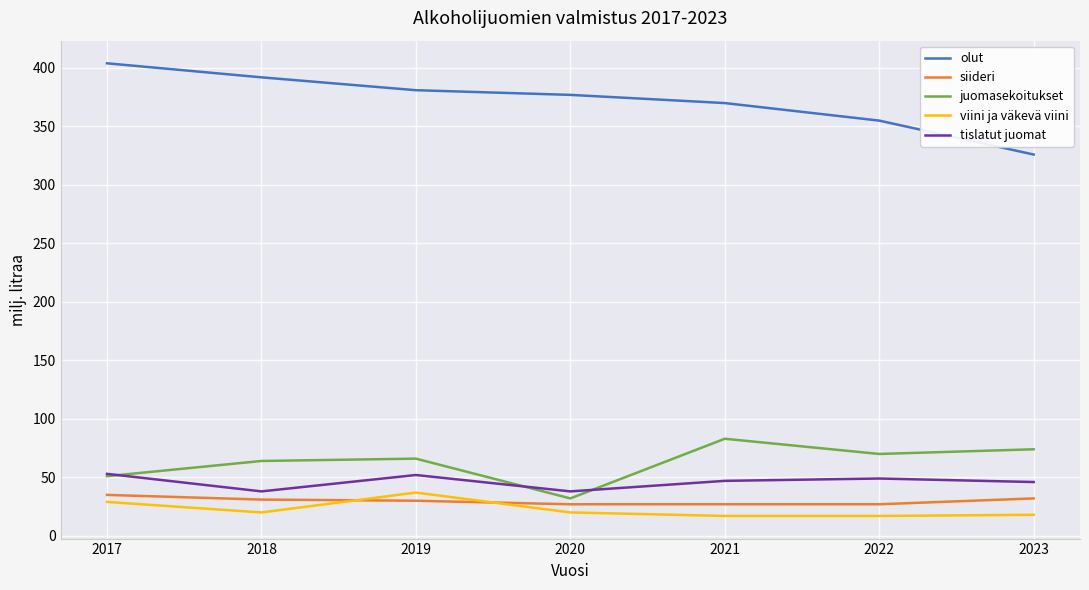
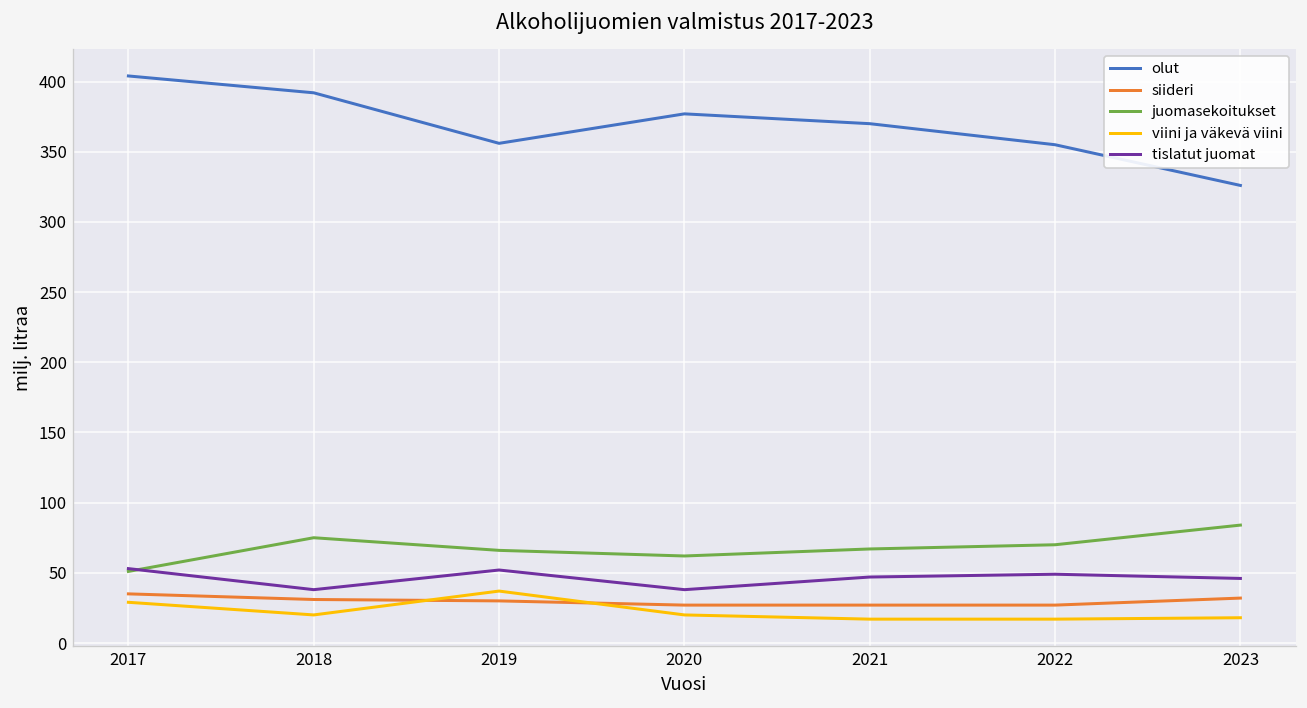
juomasekoitukset, 2018: 64 -> 75
olut, 2019: 381 -> 356
juomasekoitukset, 2020: 32 -> 62
juomasekoitukset, 2021: 83 -> 67
juomasekoitukset, 2023: 74 -> 84
